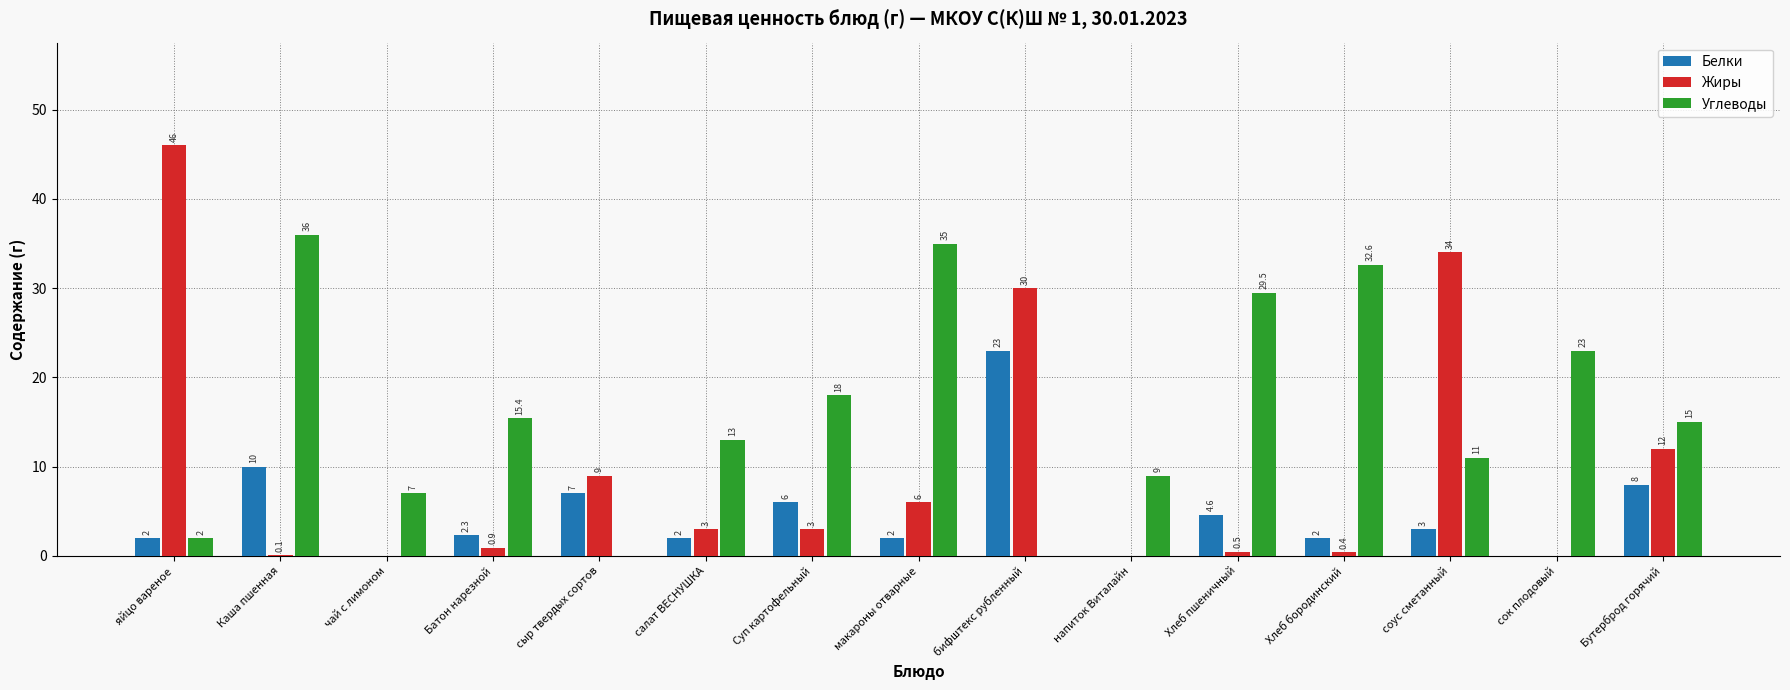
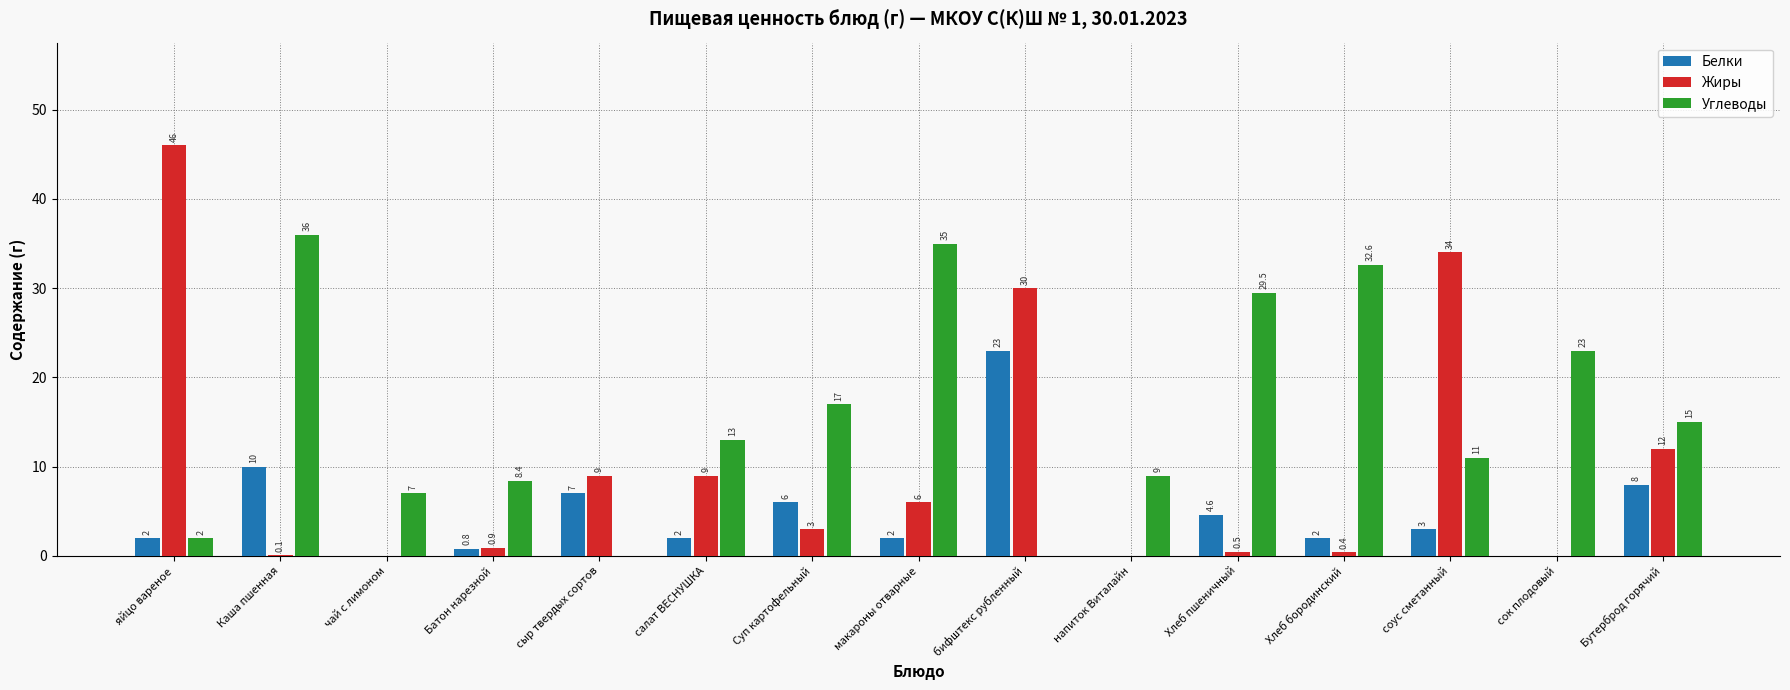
Белки, Батон нарезной: 2.3 -> 0.8
Углеводы, Батон нарезной: 15.4 -> 8.4
Жиры, салат ВЕСНУШКА: 3 -> 9
Углеводы, Суп картофельный: 18 -> 17
